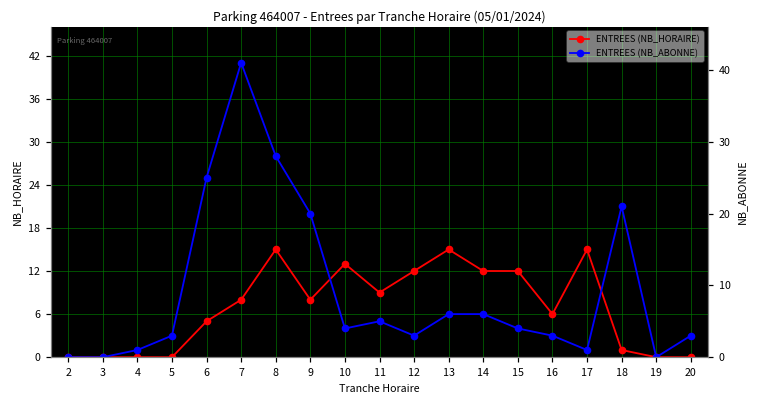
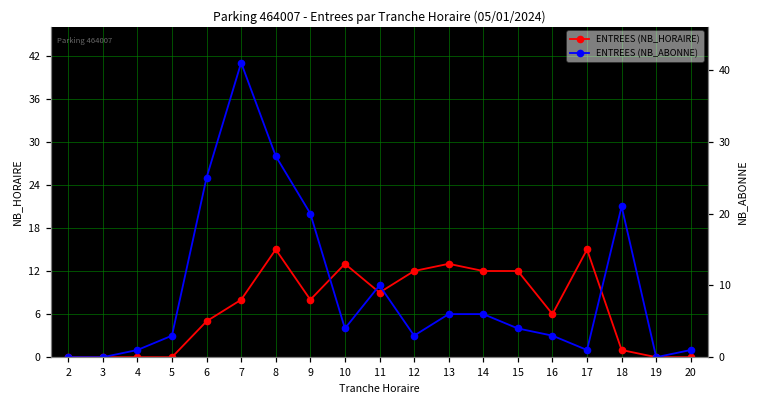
ENTREES (NB_ABONNE), 11: 5 -> 10
ENTREES (NB_HORAIRE), 13: 15 -> 13
ENTREES (NB_ABONNE), 20: 3 -> 1
